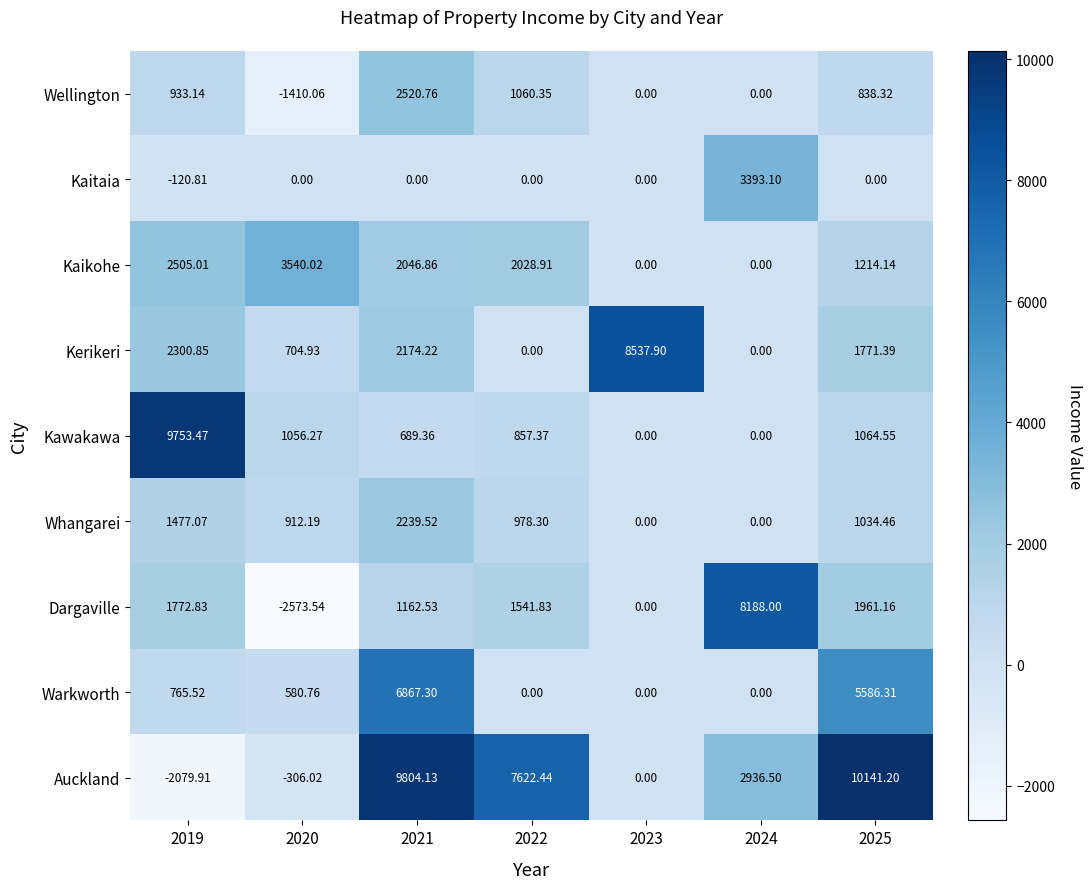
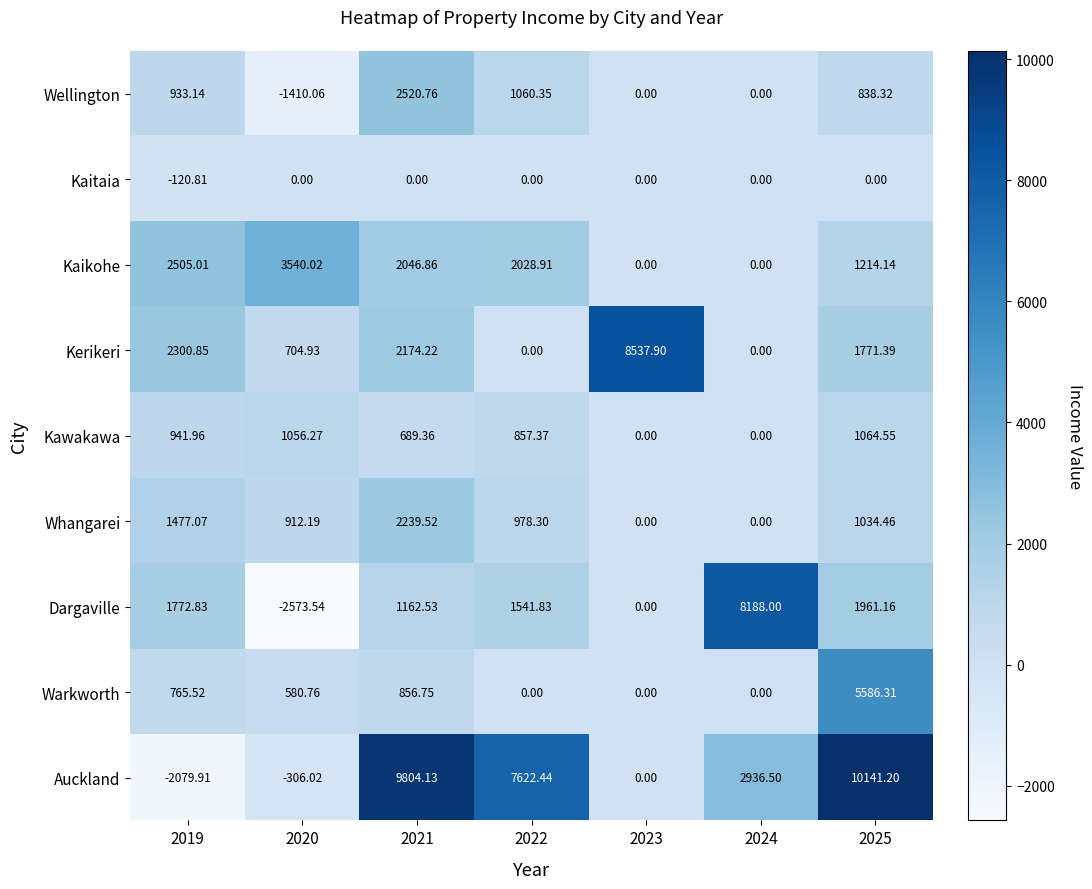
Kaitaia, 2024: 3393.10 -> 0.00
Kawakawa, 2019: 9753.47 -> 941.96
Warkworth, 2021: 6867.30 -> 856.75
